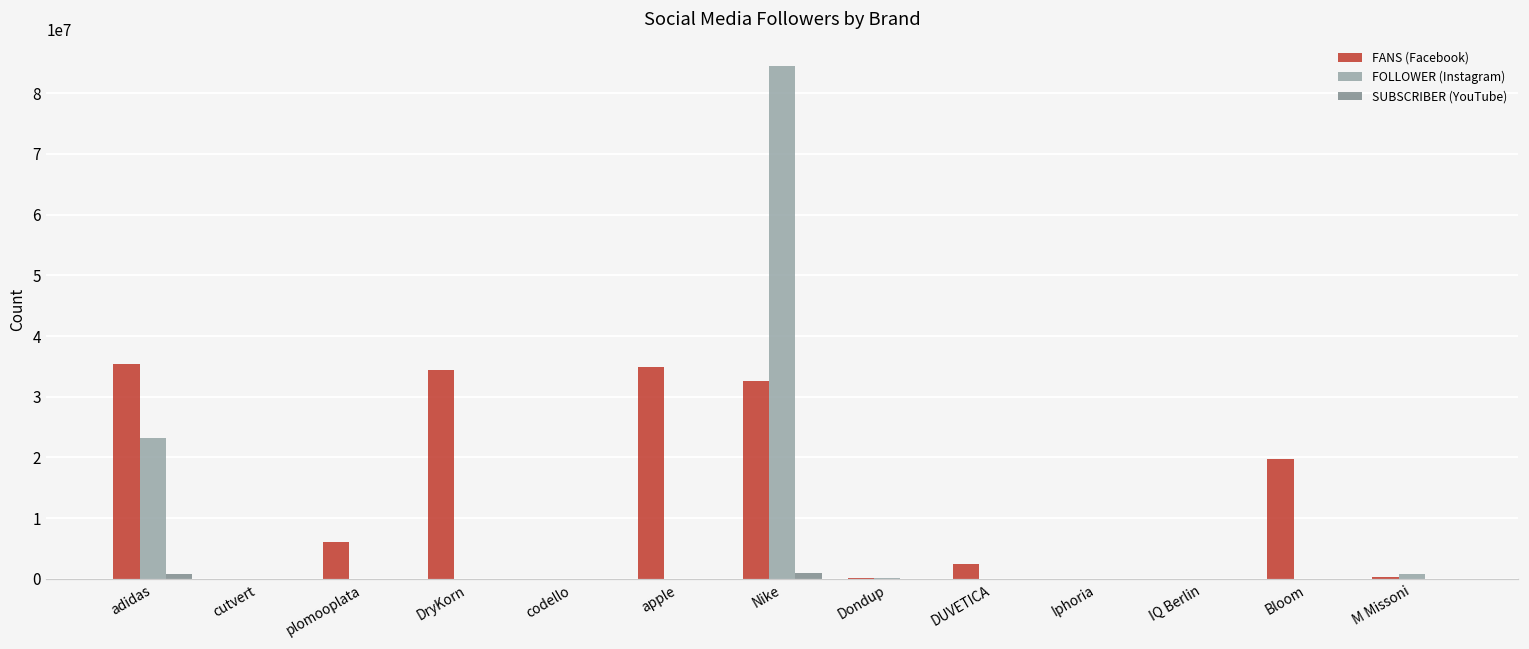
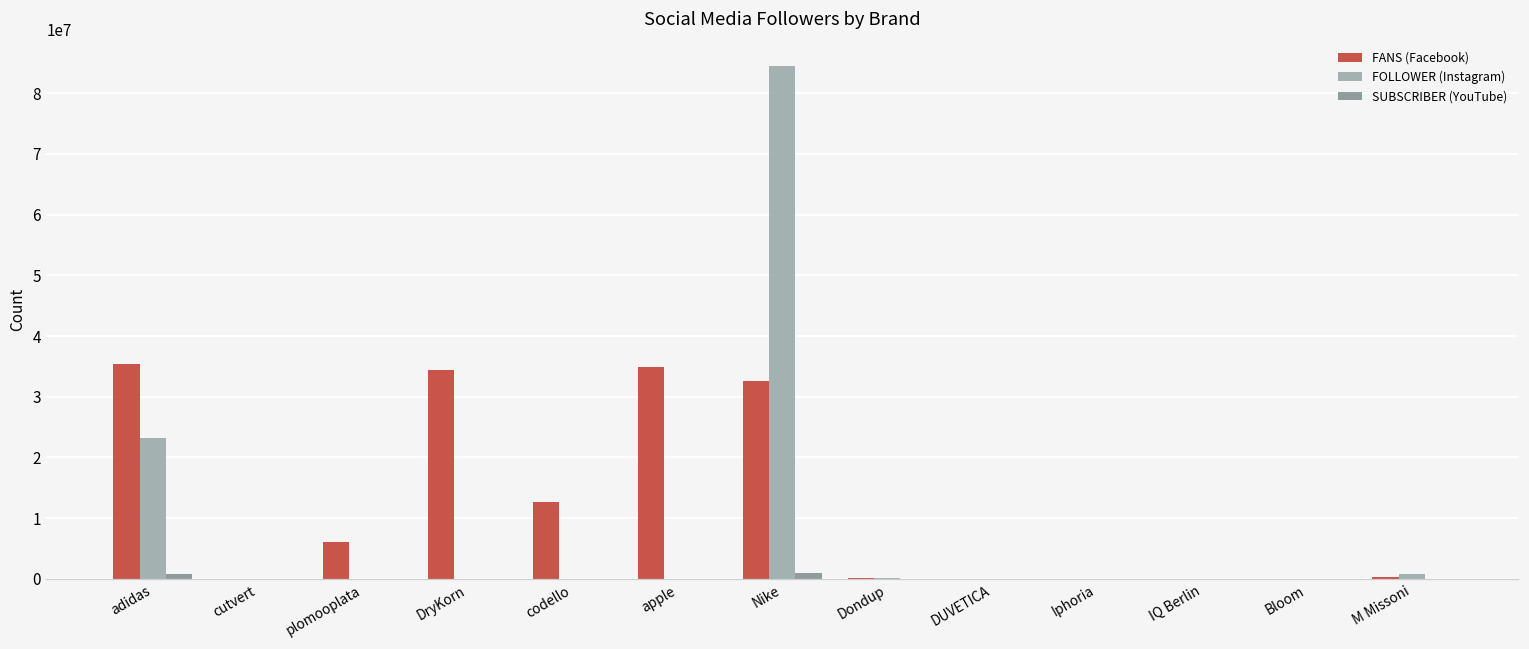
FANS (Facebook), codello: 0 -> 13000000
FANS (Facebook), DUVETICA: 2000000 -> 0
FANS (Facebook), Bloom: 20000000 -> 0
